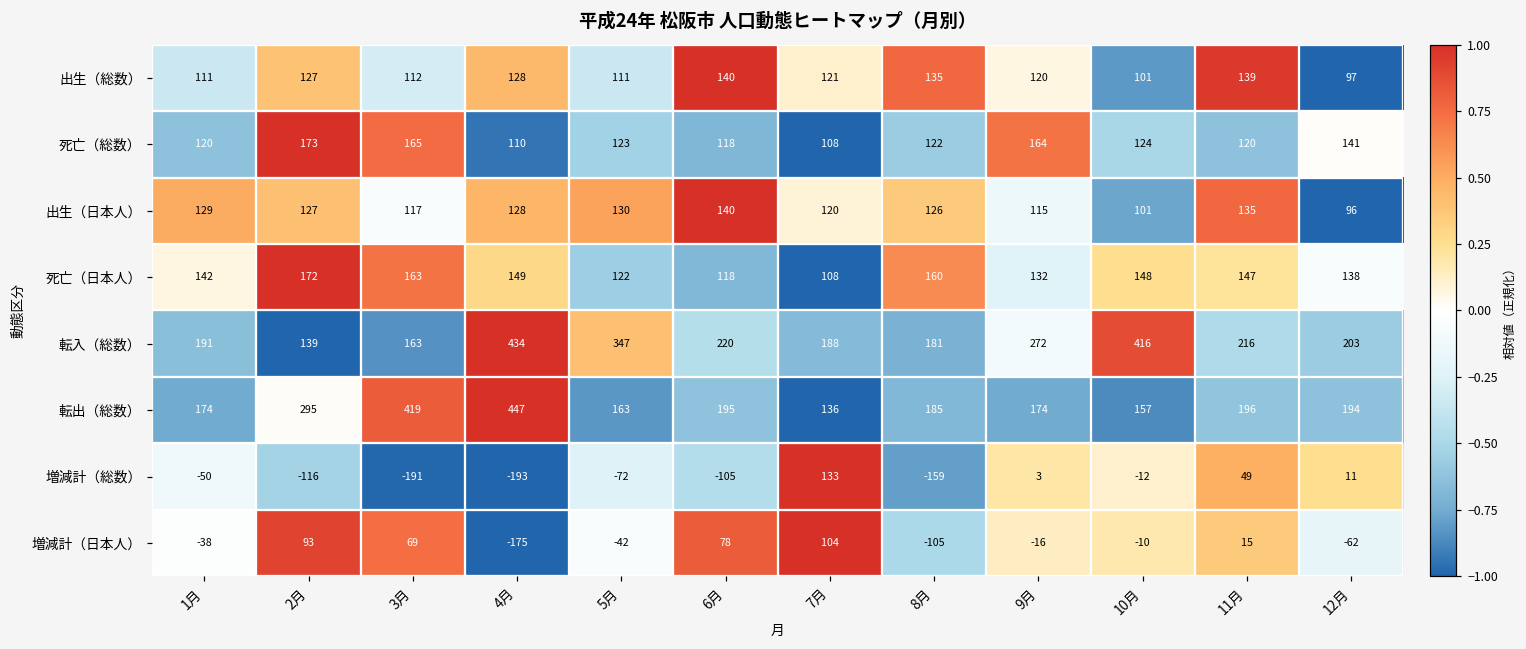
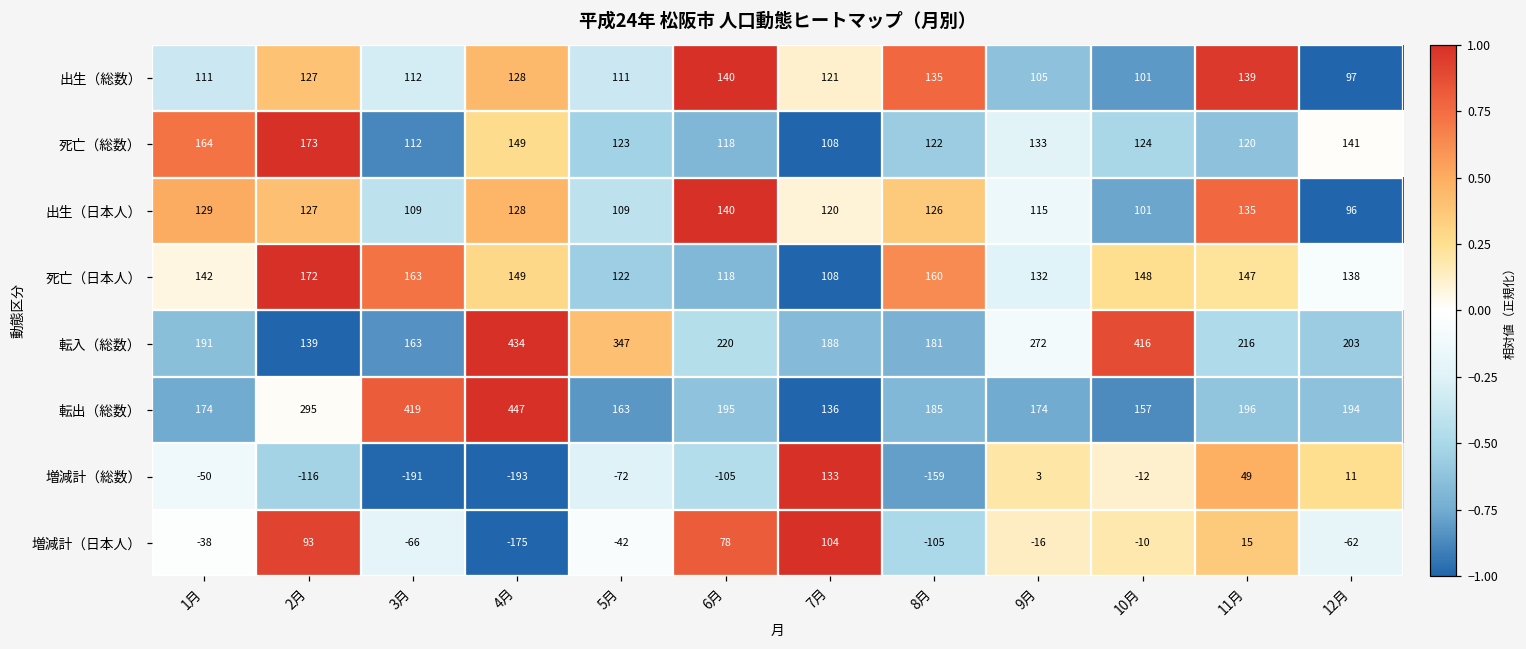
出生（総数）, 9月: 120 -> 105
死亡（総数）, 1月: 120 -> 164
死亡（総数）, 3月: 165 -> 112
死亡（総数）, 4月: 110 -> 149
死亡（総数）, 9月: 164 -> 133
出生（日本人）, 3月: 117 -> 109
出生（日本人）, 5月: 130 -> 109
増減計（日本人）, 3月: 69 -> -66
